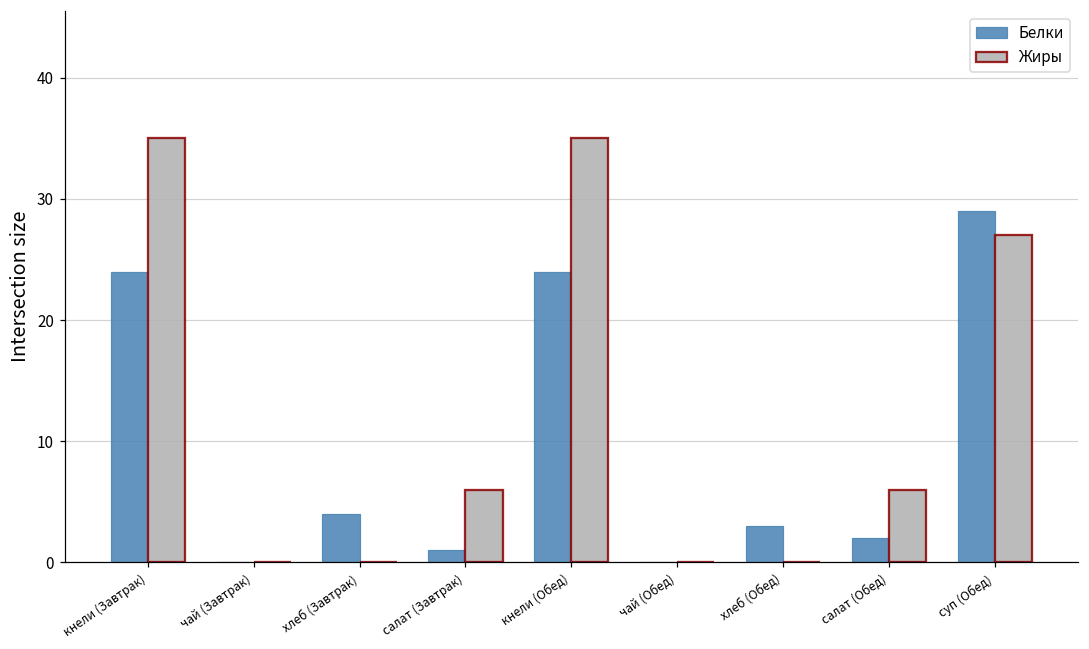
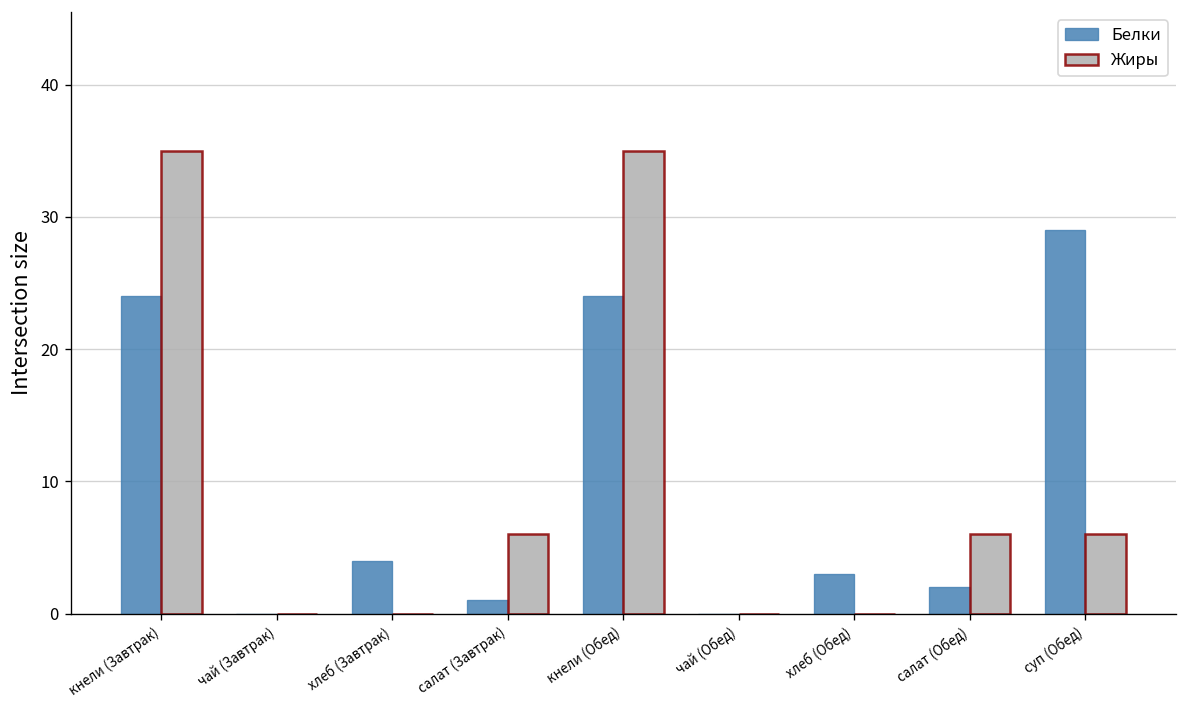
Жиры, суп (Обед): 27 -> 6
